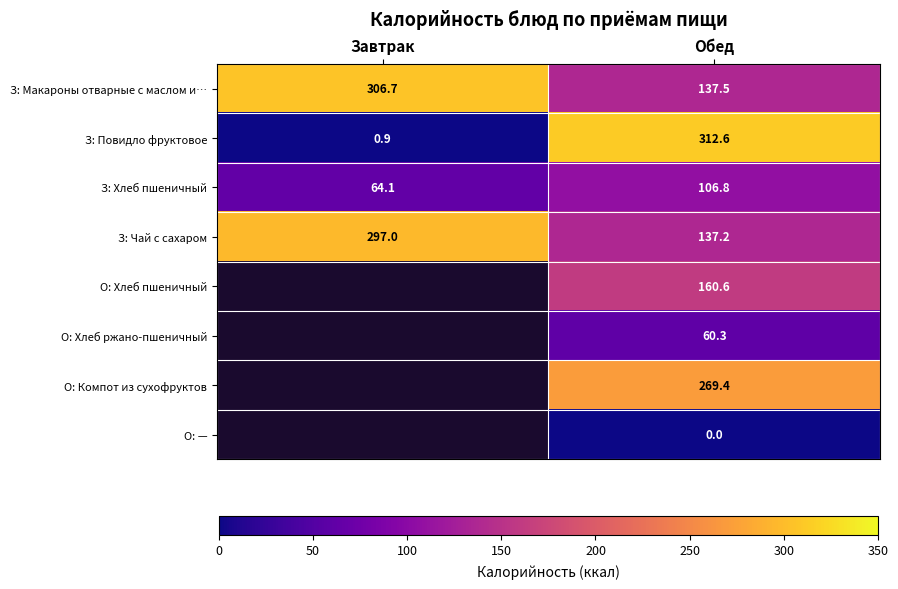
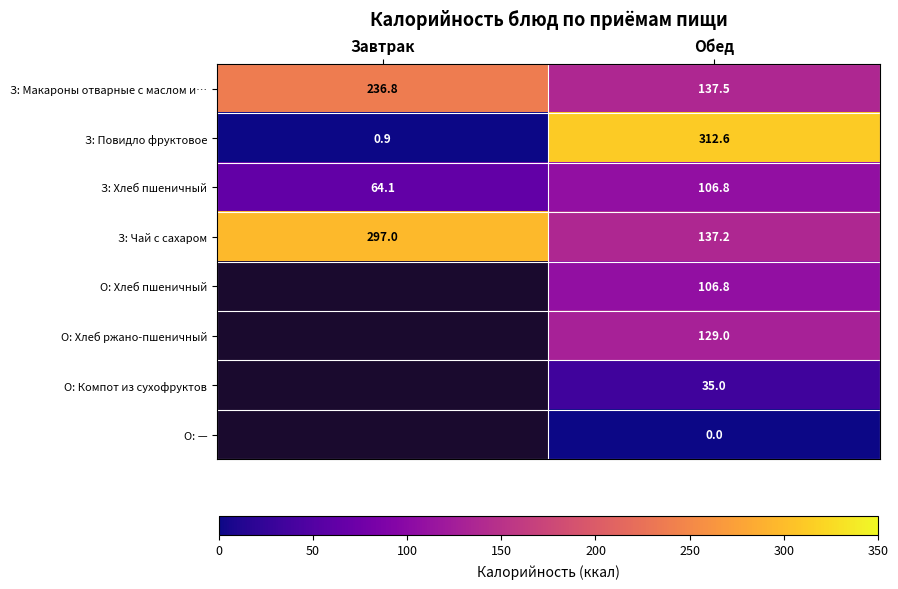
З: Макароны отварные с маслом и…, Завтрак: 306.7 -> 236.8
О: Хлеб пшеничный, Обед: 160.6 -> 106.8
О: Хлеб ржано-пшеничный, Обед: 60.3 -> 129.0
О: Компот из сухофруктов, Обед: 269.4 -> 35.0
